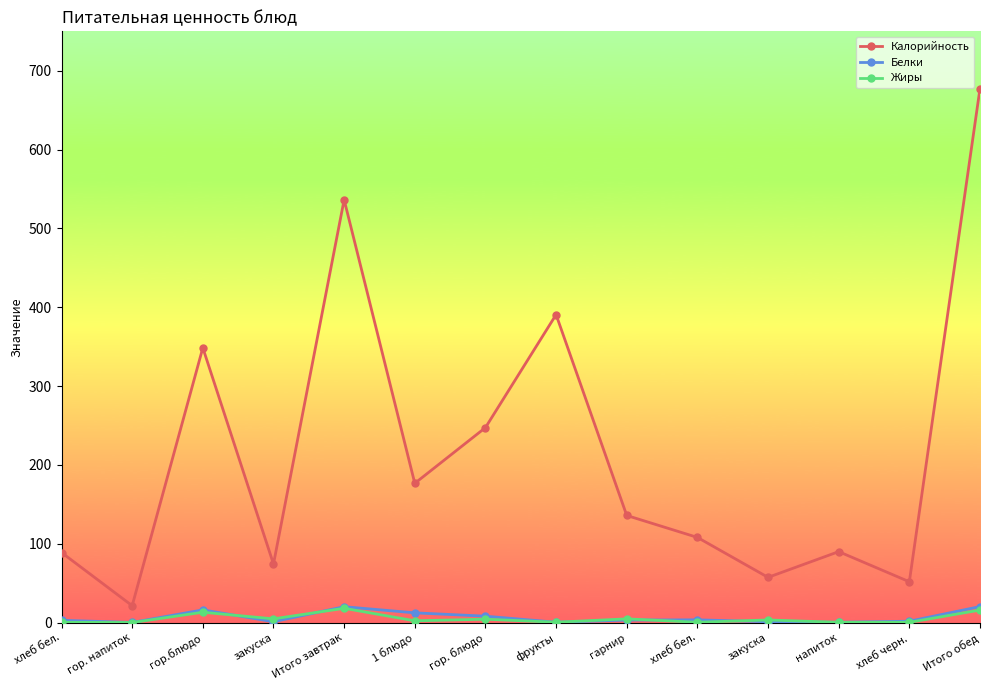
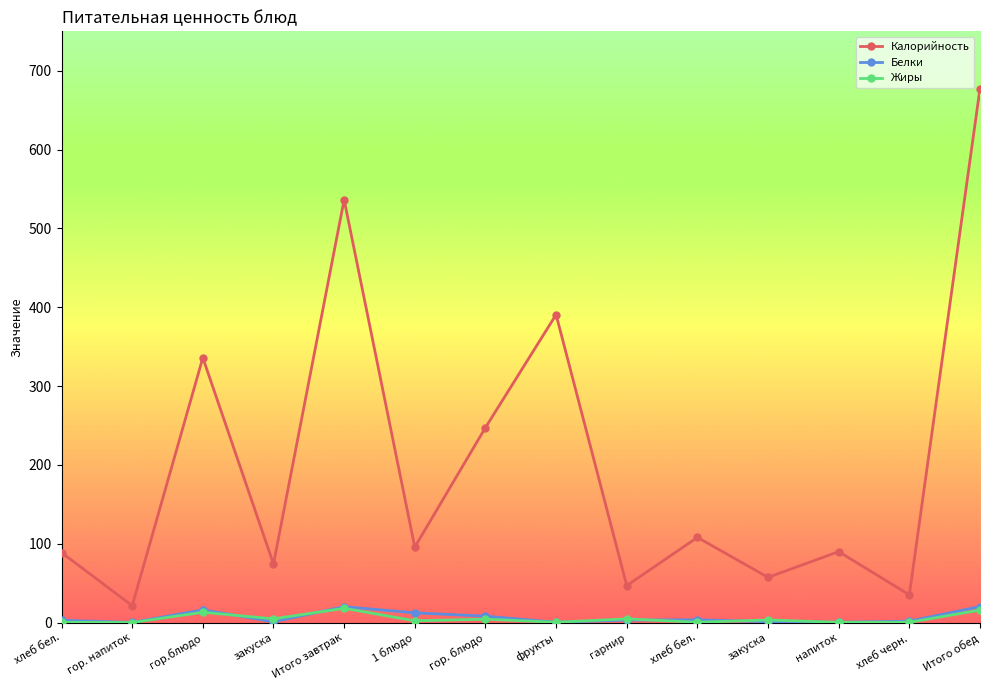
Калорийность, гор.блюдо: 350 -> 340
Калорийность, 1 блюдо: 180 -> 100
Калорийность, гарнир: 140 -> 50
Калорийность, хлеб черн.: 50 -> 40
